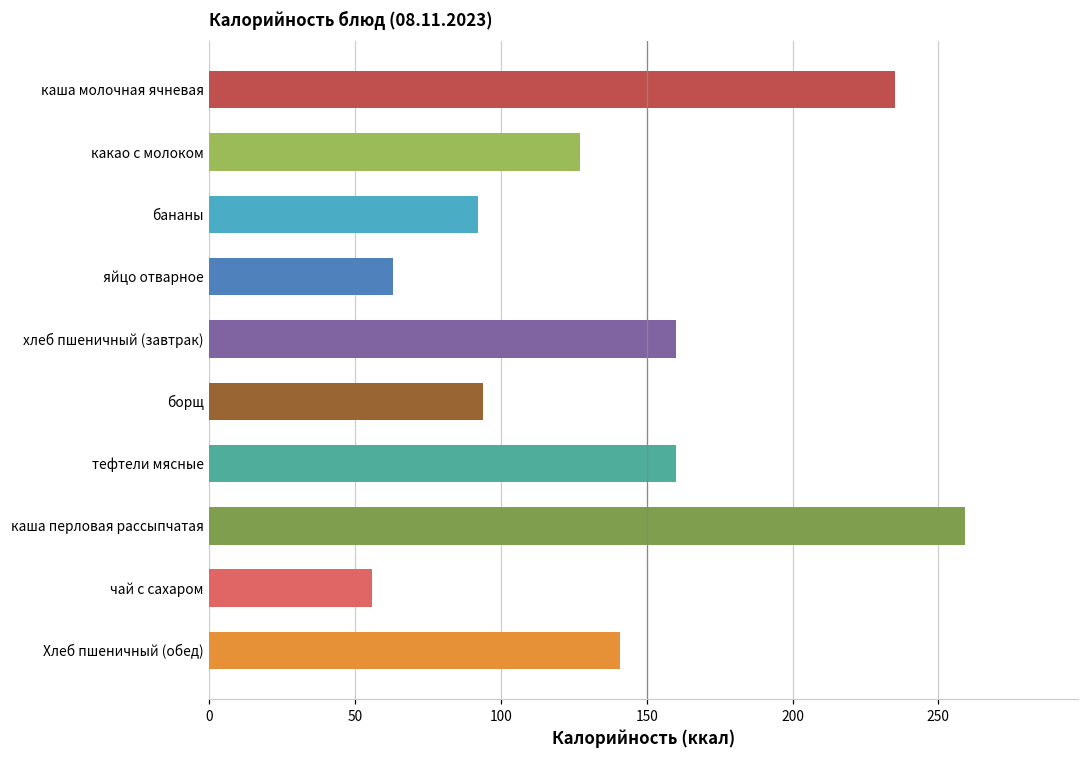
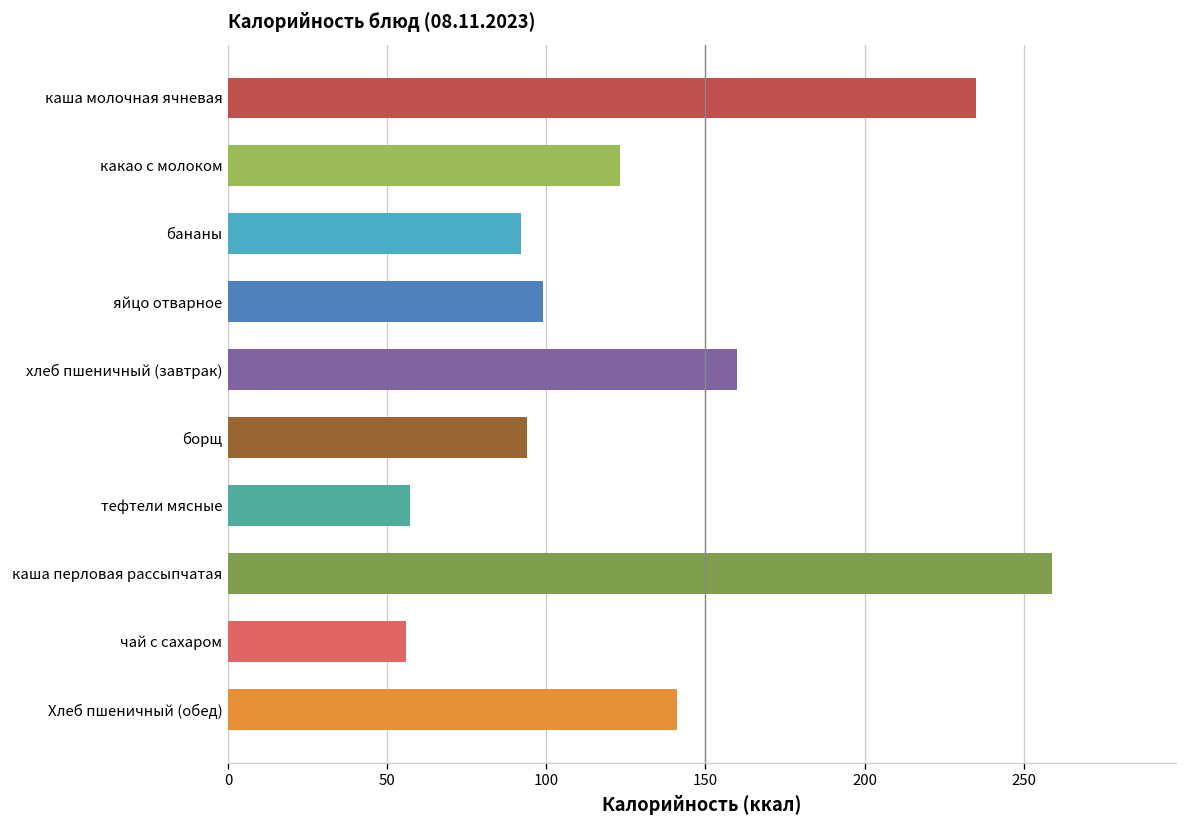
какао с молоком: 127 -> 123
яйцо отварное: 63 -> 99
тефтели мясные: 160 -> 57
